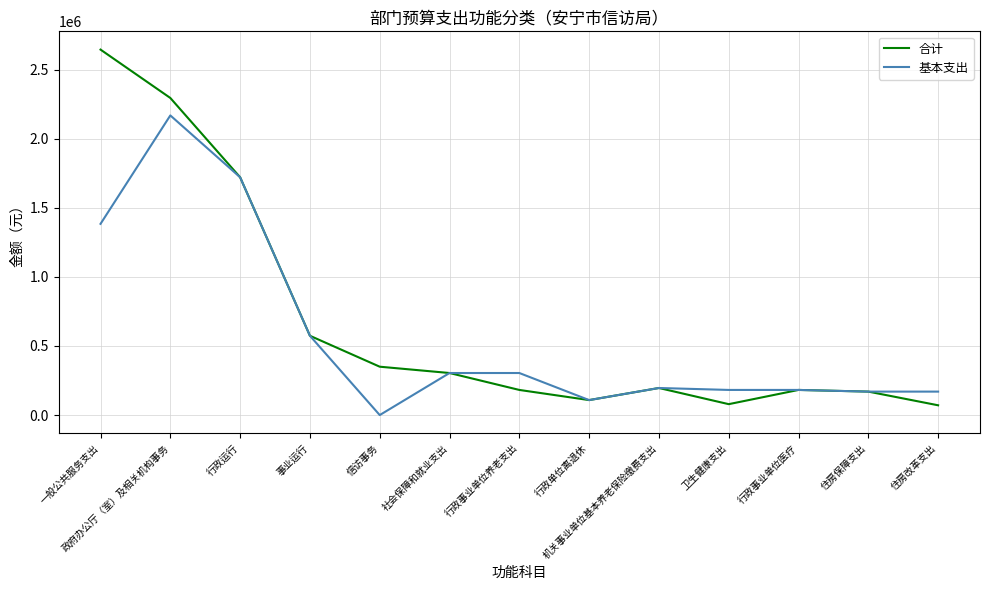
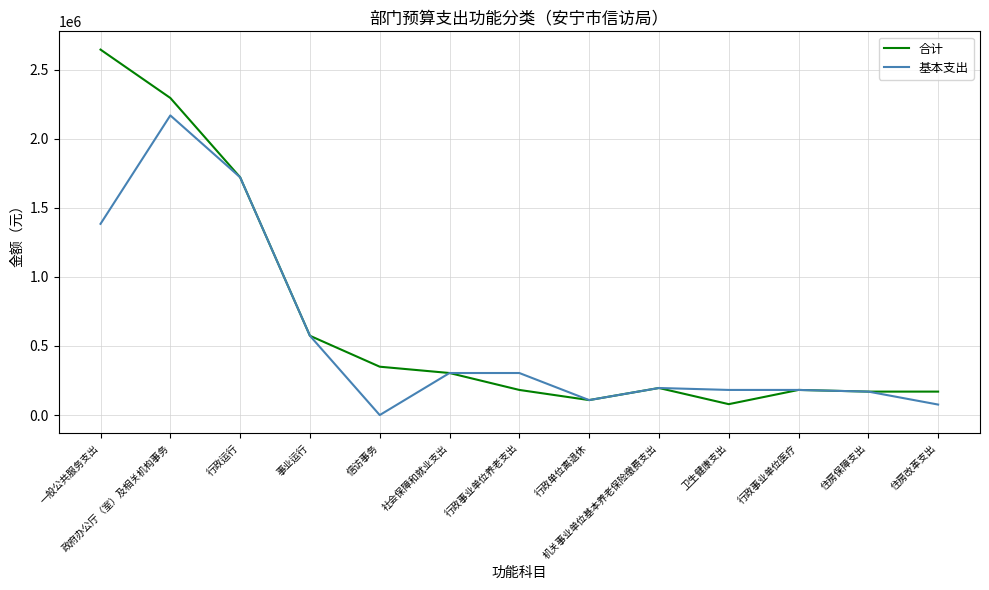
合计, 住房改革支出: 70000 -> 170000
基本支出, 住房改革支出: 170000 -> 80000
